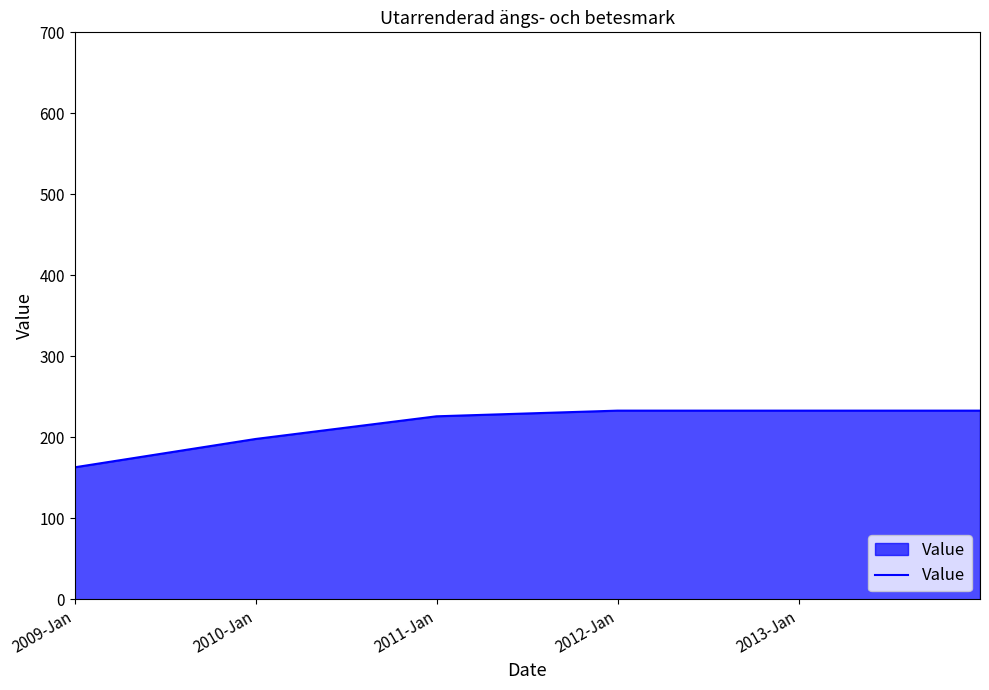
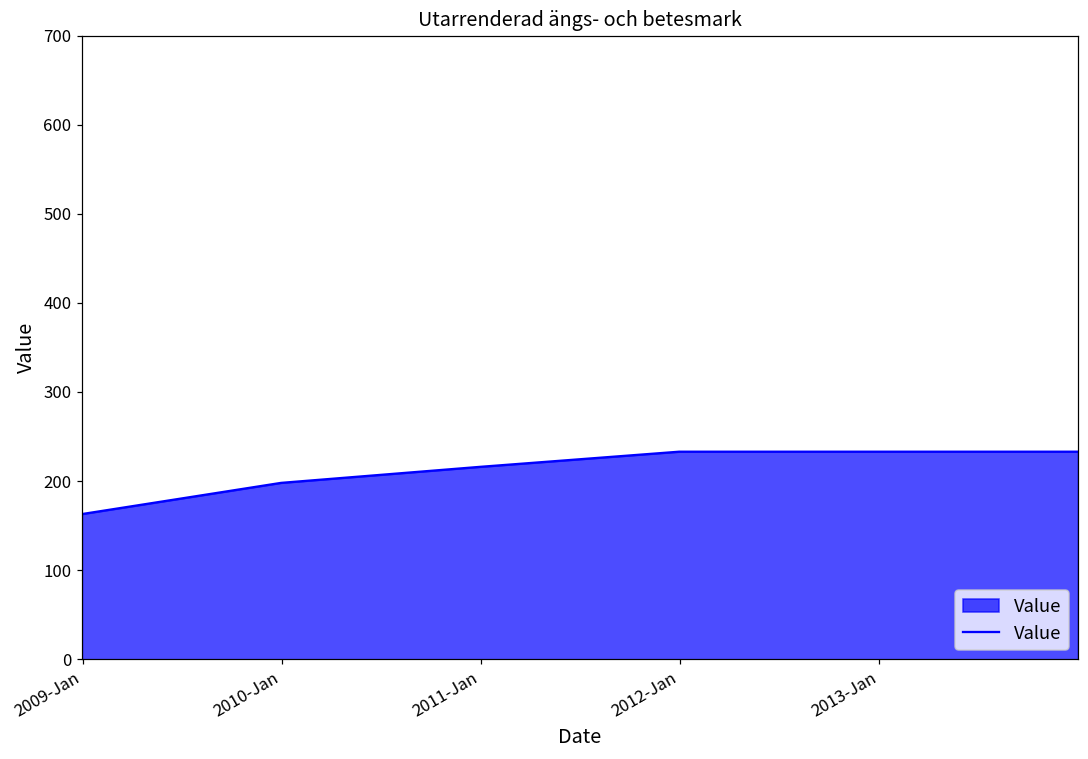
2011-Jan: 230 -> 220
